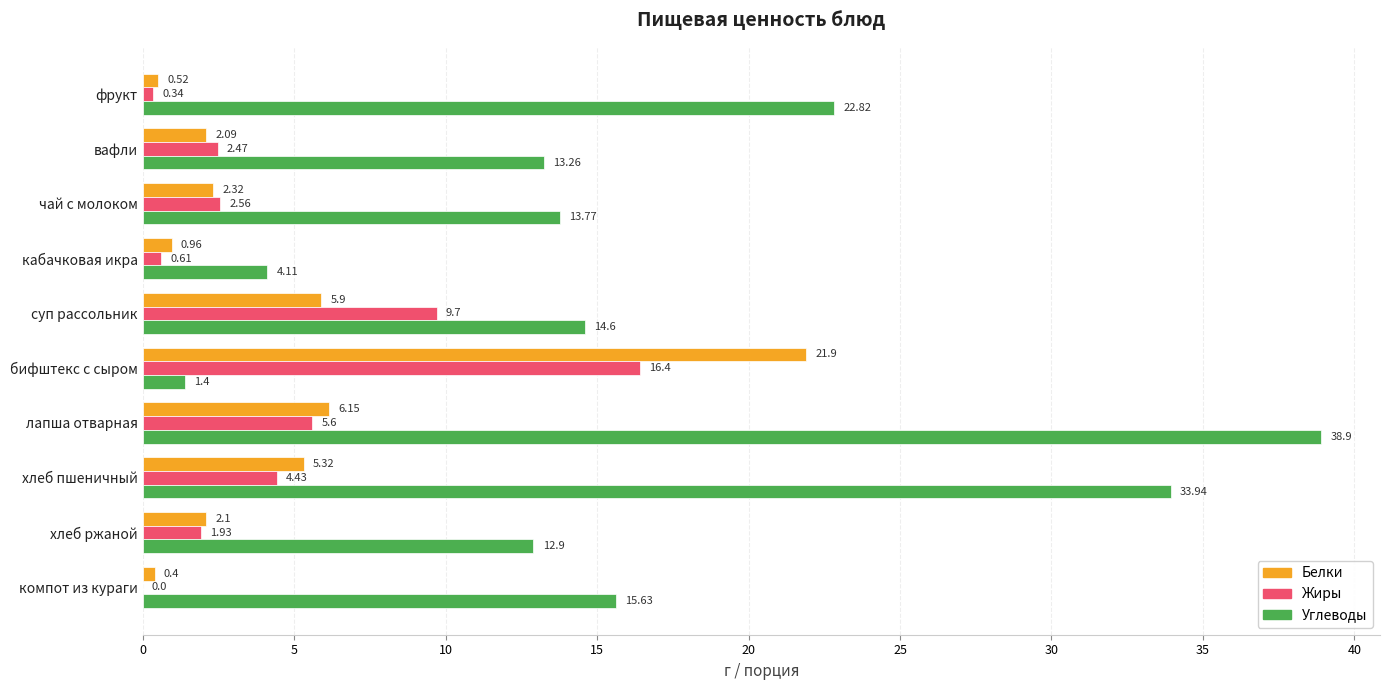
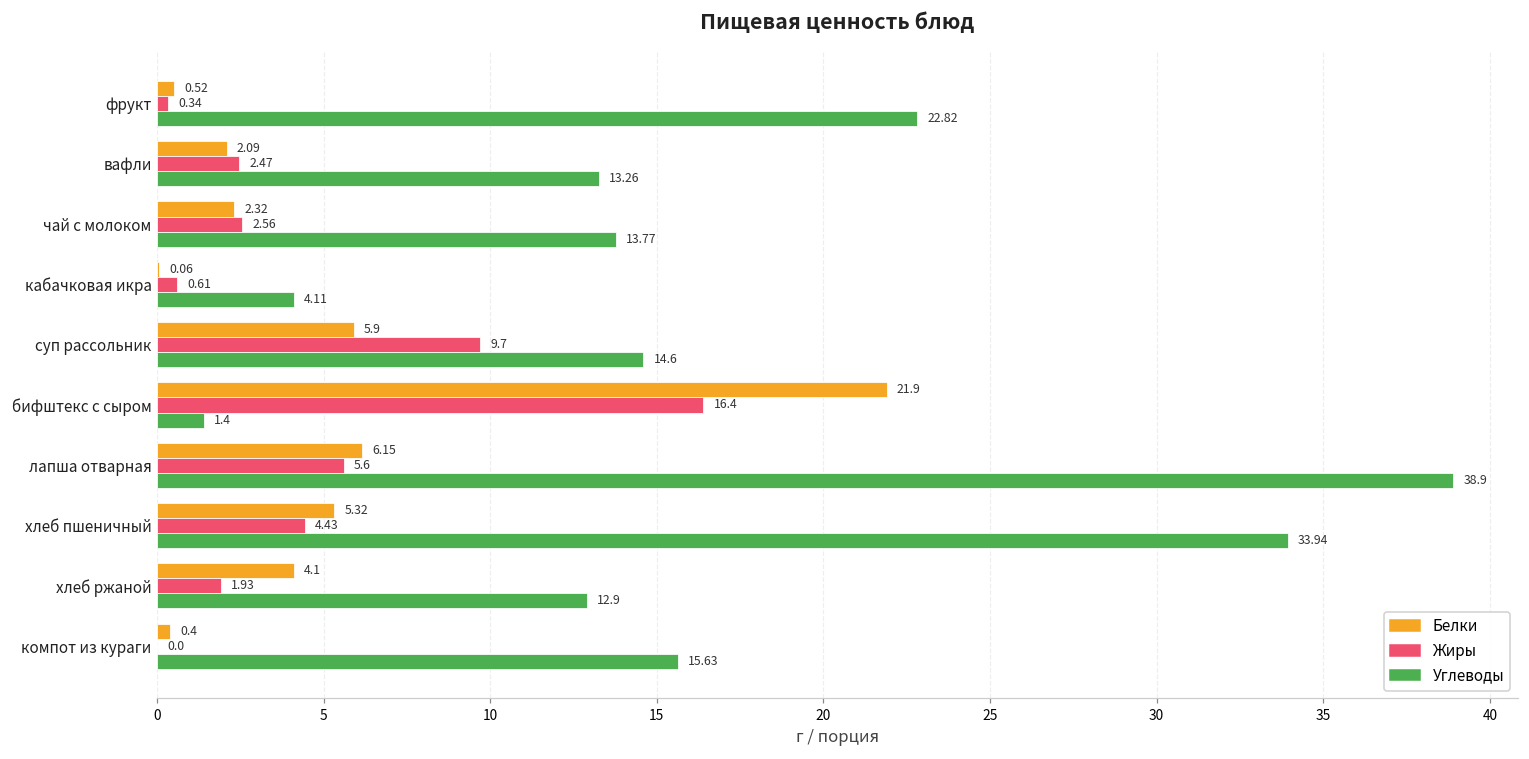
Белки, кабачковая икра: 0.96 -> 0.06
Белки, хлеб ржаной: 2.1 -> 4.1
